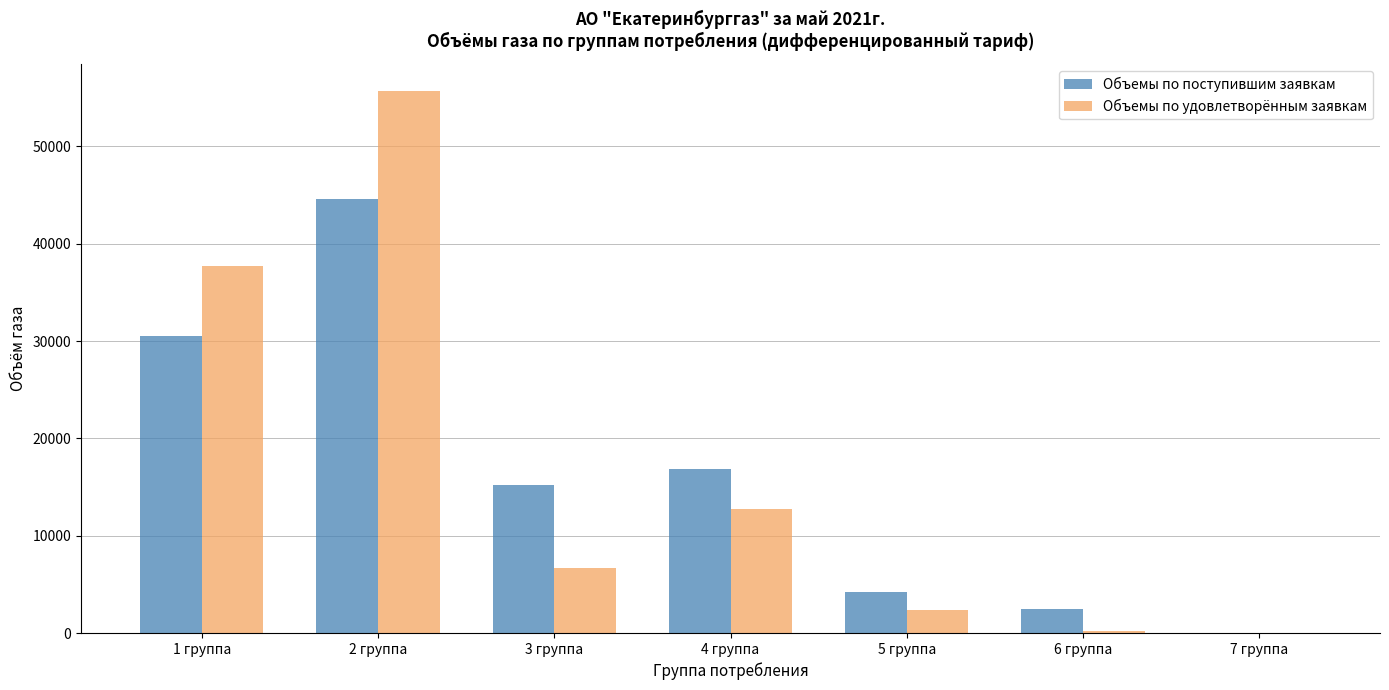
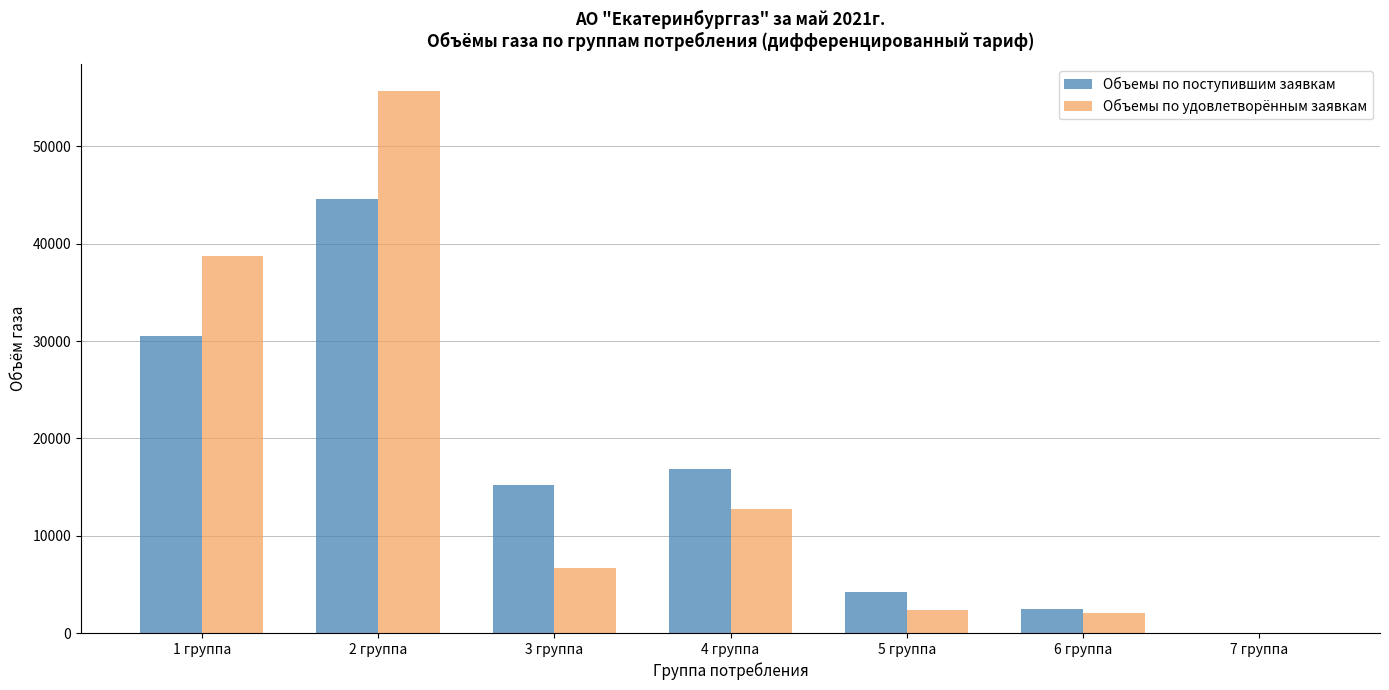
Объемы по удовлетворённым заявкам, 1 группа: 38000 -> 39000
Объемы по удовлетворённым заявкам, 6 группа: 0 -> 2000
